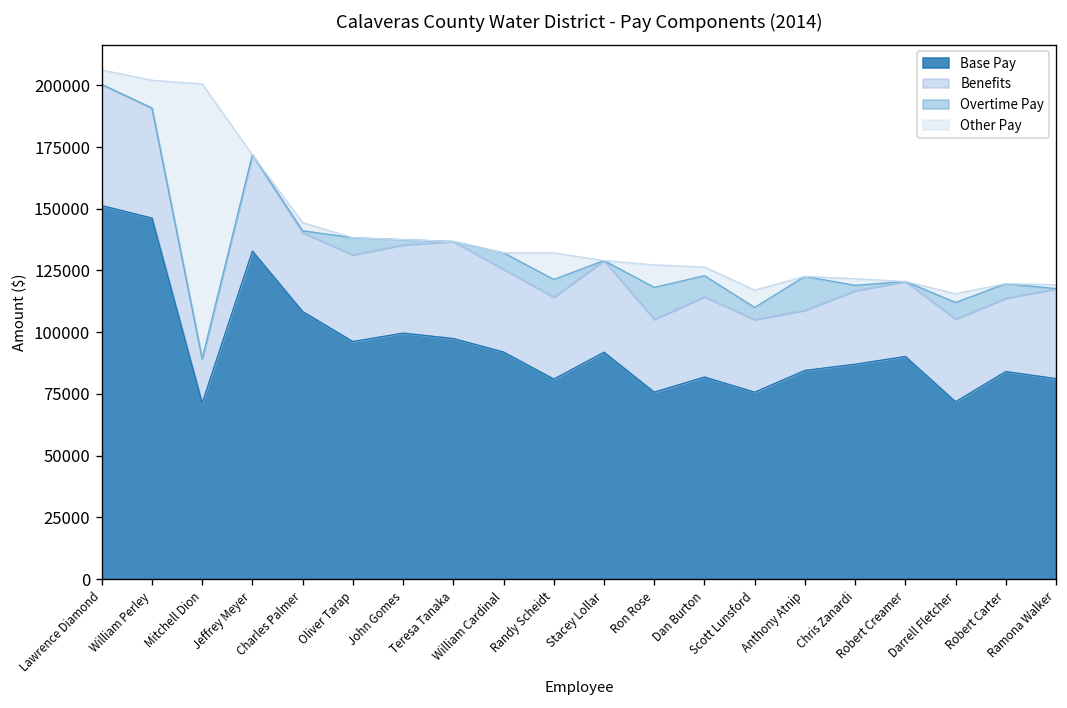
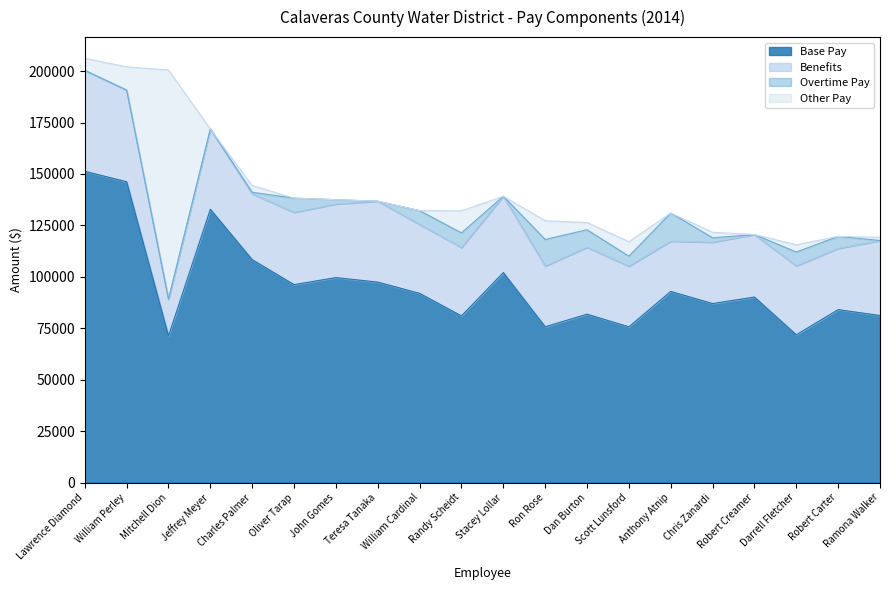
Base Pay, Stacey Lollar: 92000 -> 102000
Base Pay, Anthony Atnip: 85000 -> 93000
